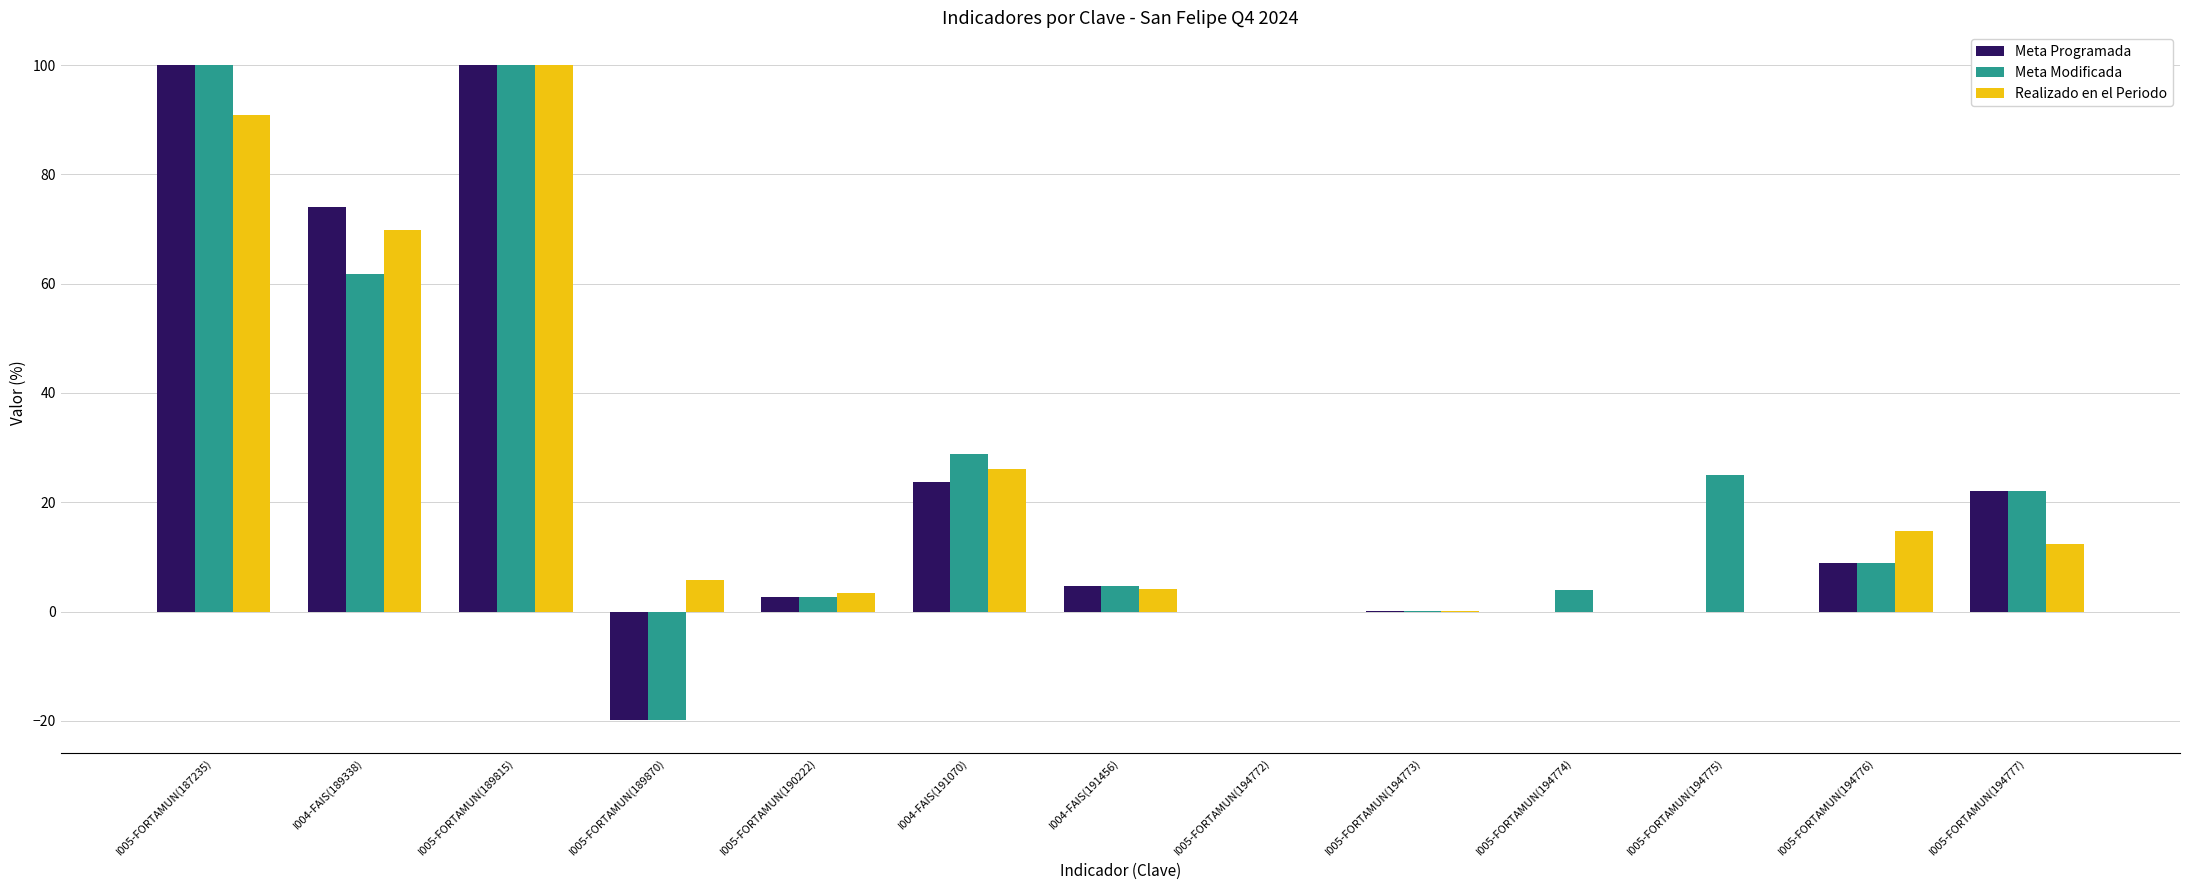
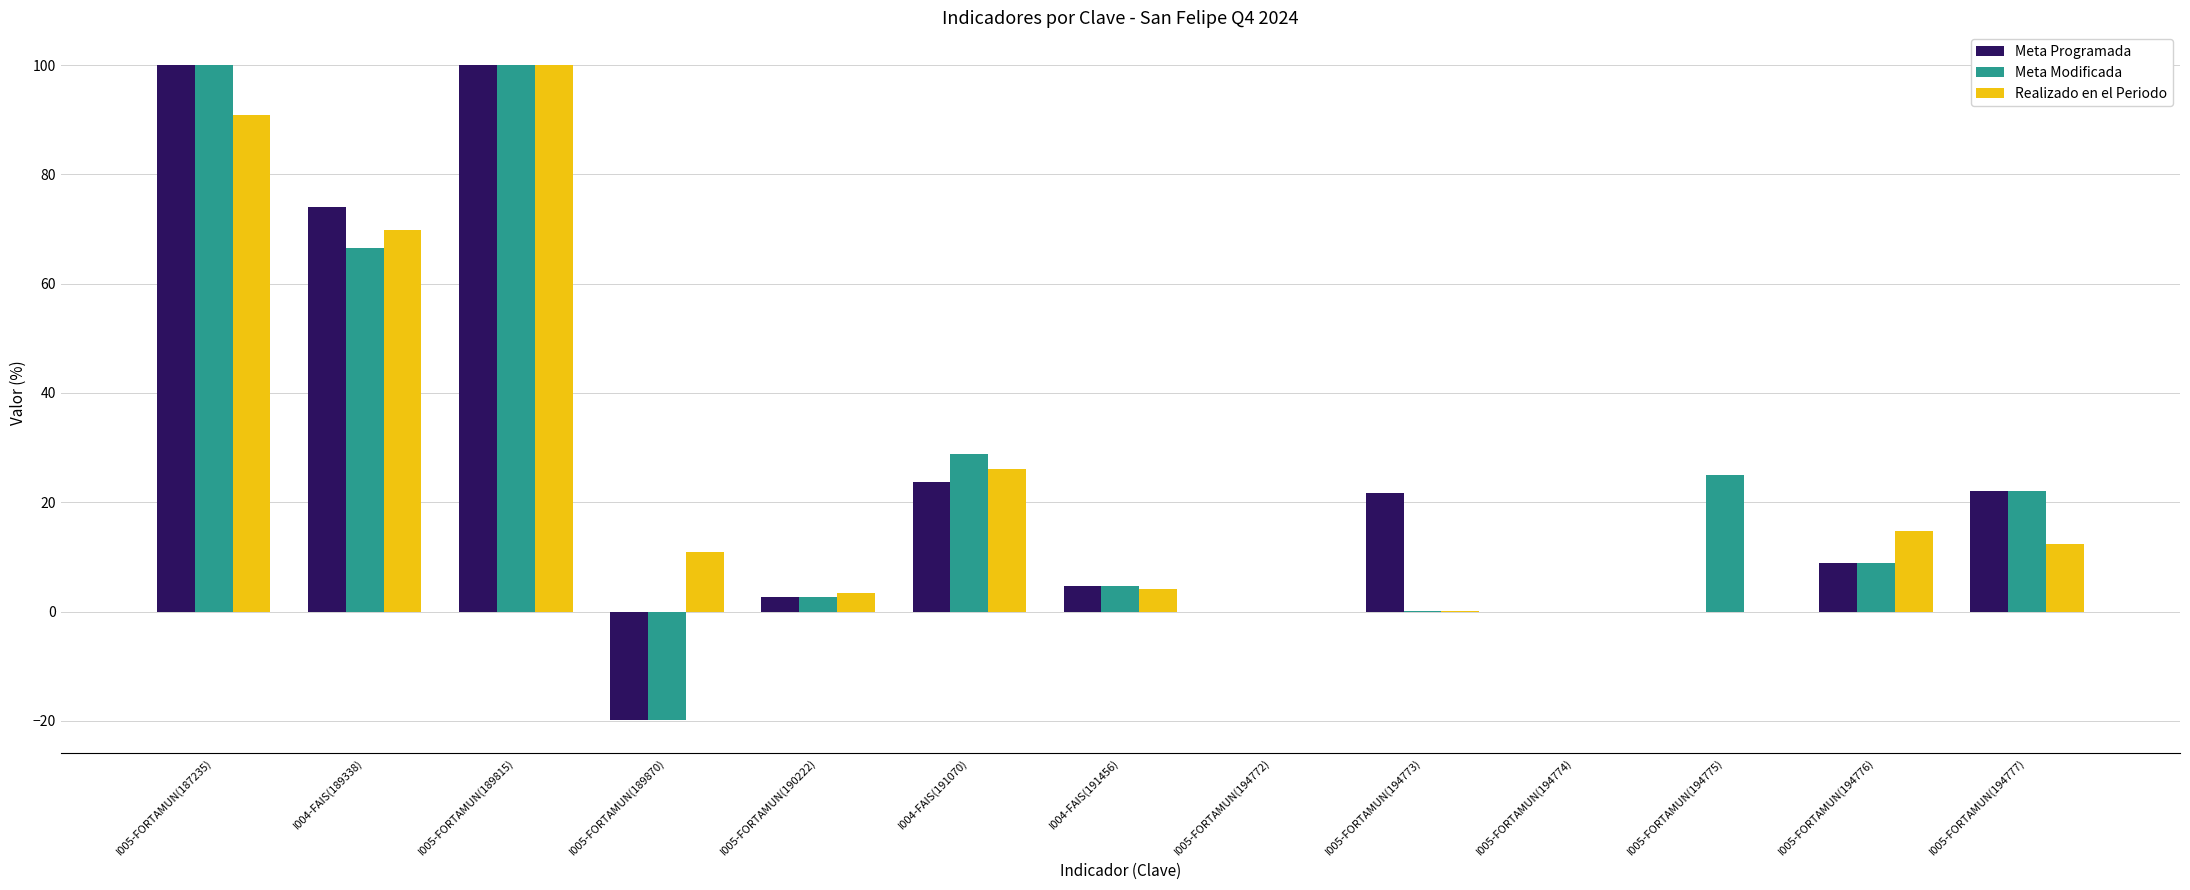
Meta Modificada, I004-FAIS(189338): 62 -> 67
Realizado en el Periodo, I005-FORTAMUN(189870): 6 -> 11
Meta Programada, I005-FORTAMUN(194773): 0 -> 22
Meta Modificada, I005-FORTAMUN(194774): 4 -> 0
